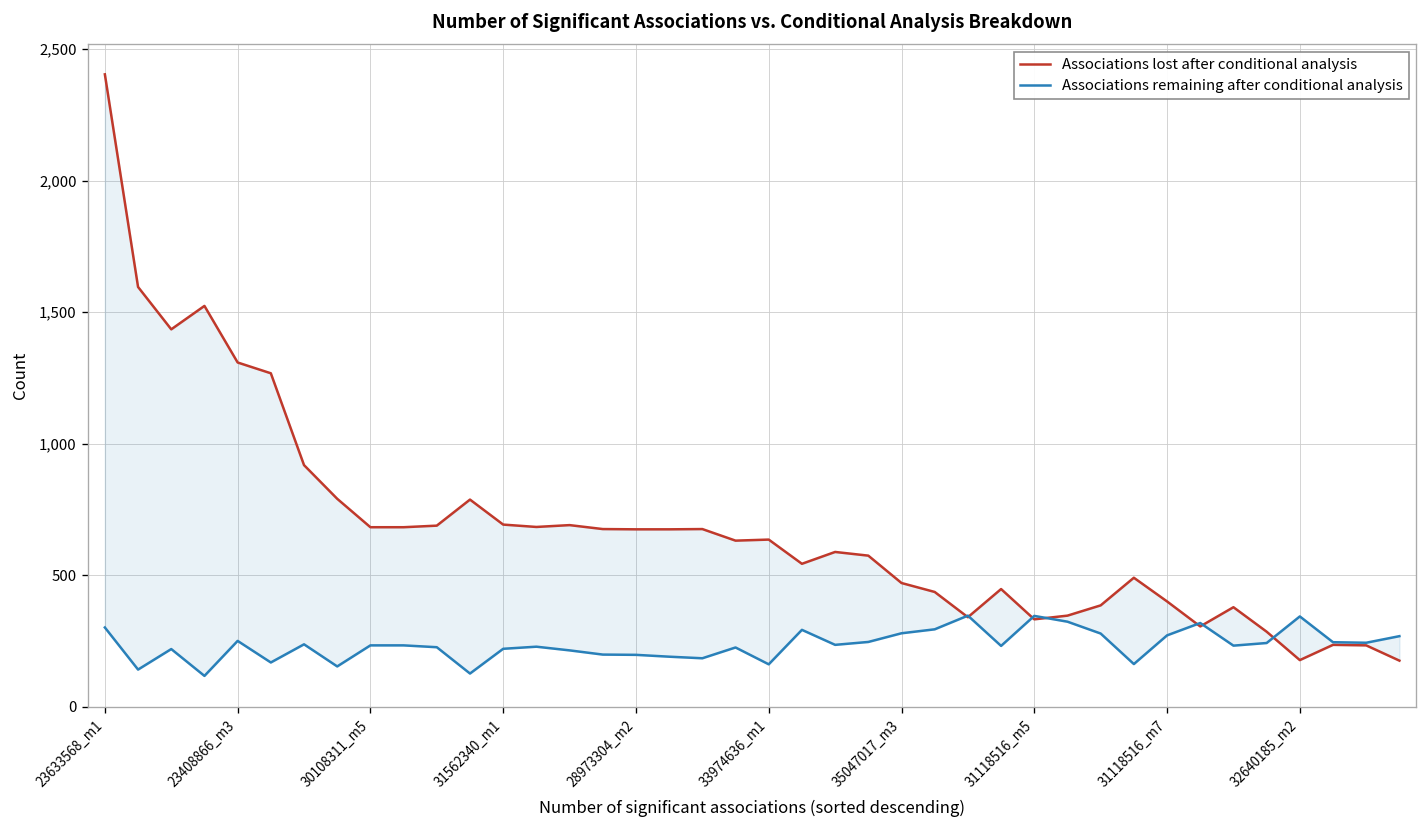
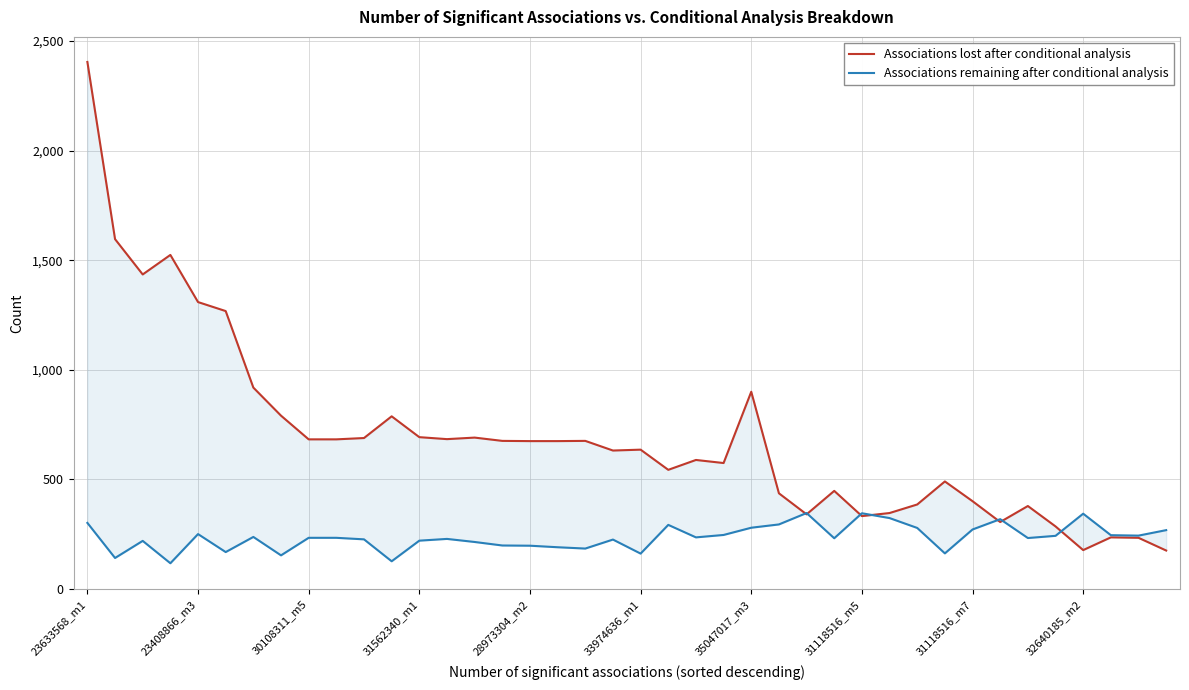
Associations lost after conditional analysis, 35047017_m3: 470 -> 900
